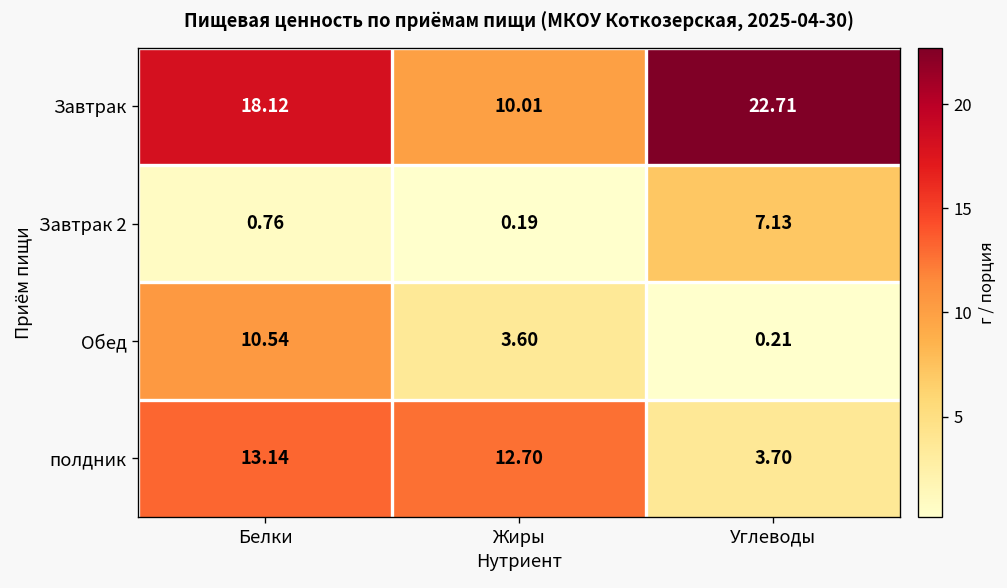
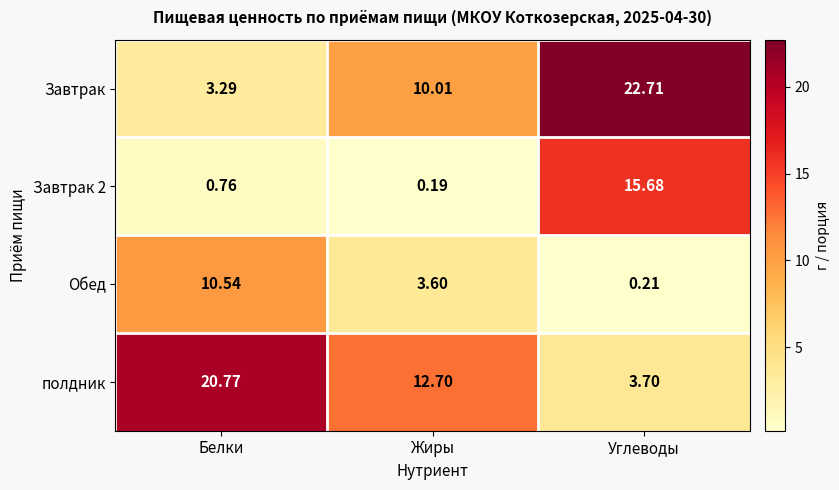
Завтрак, Белки: 18.12 -> 3.29
Завтрак 2, Углеводы: 7.13 -> 15.68
полдник, Белки: 13.14 -> 20.77
